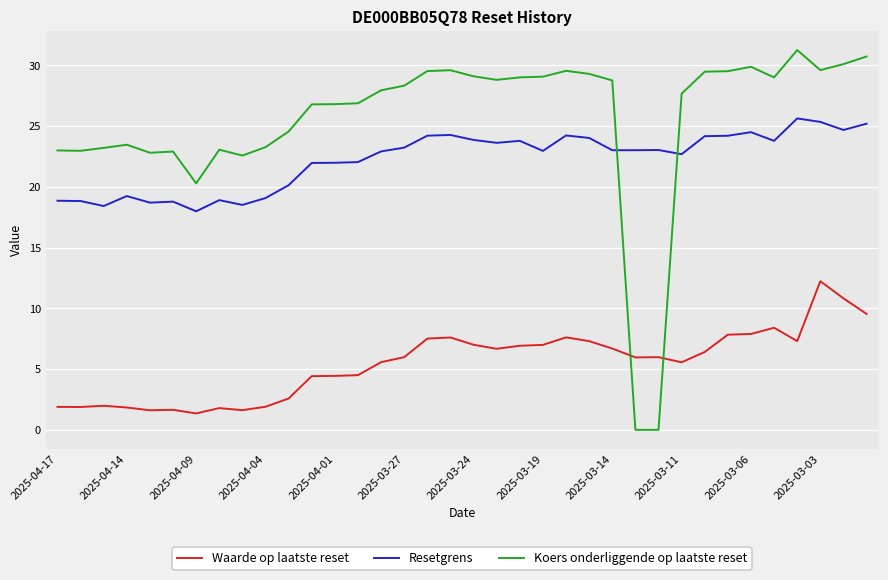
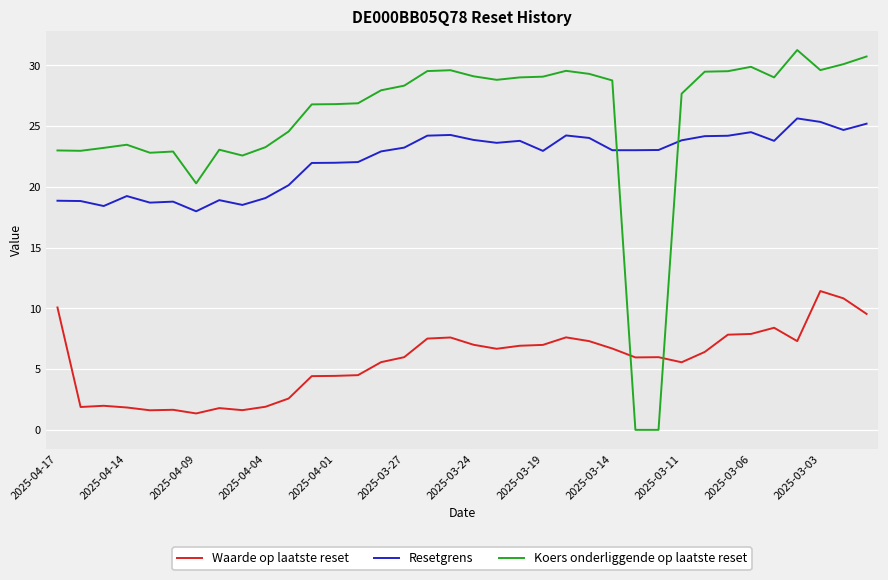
Waarde op laatste reset, 2025-04-17: 1.9 -> 10.1
Resetgrens, 2025-03-11: 22.7 -> 23.8
Waarde op laatste reset, 2025-03-03: 12.2 -> 11.4
